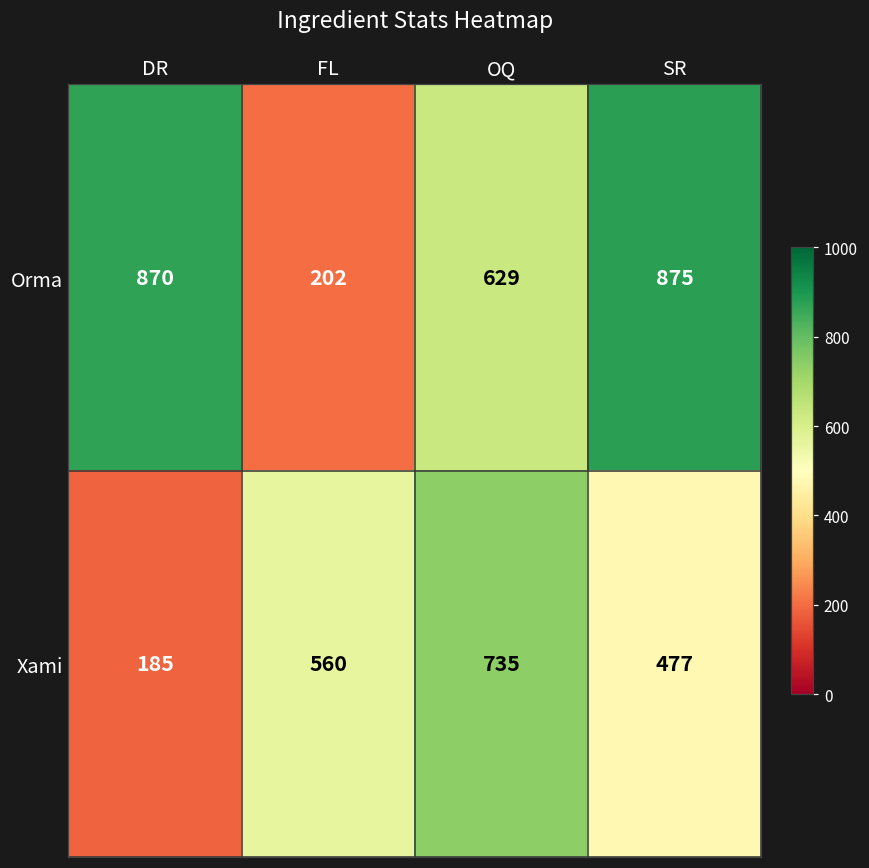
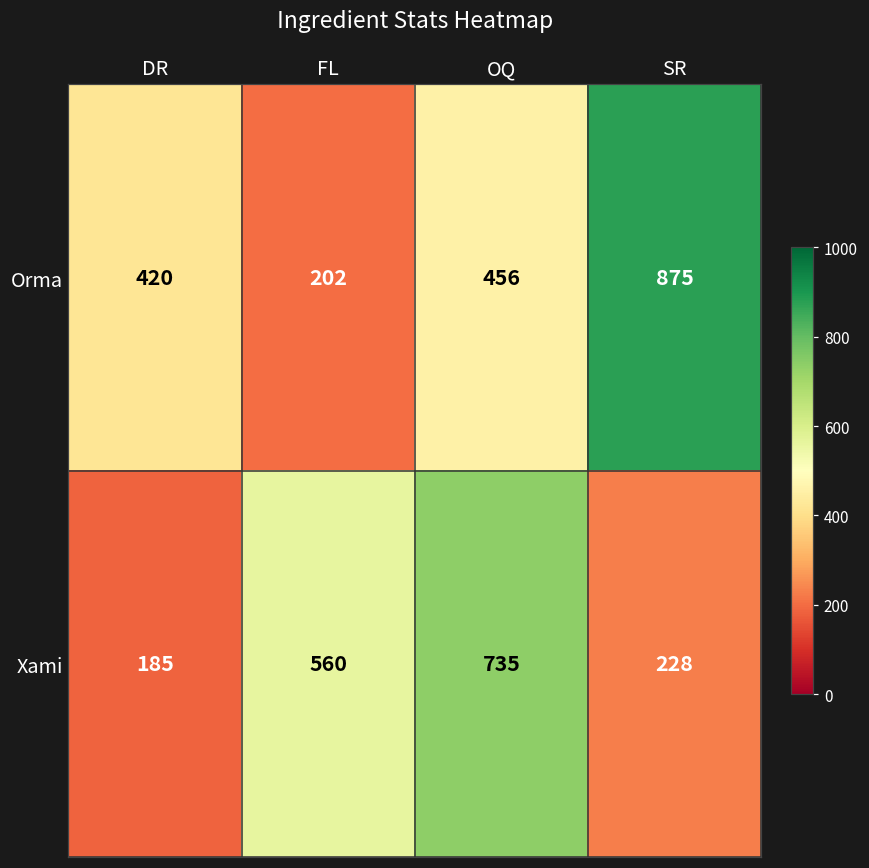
Orma, DR: 870 -> 420
Orma, OQ: 629 -> 456
Xami, SR: 477 -> 228
